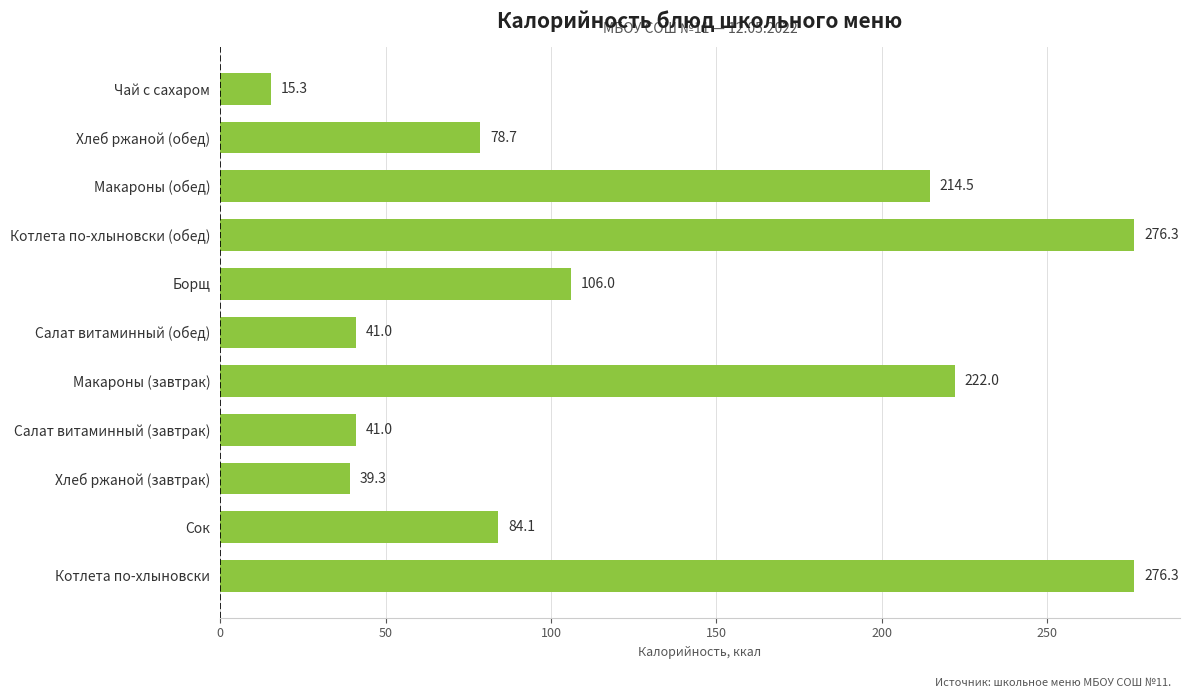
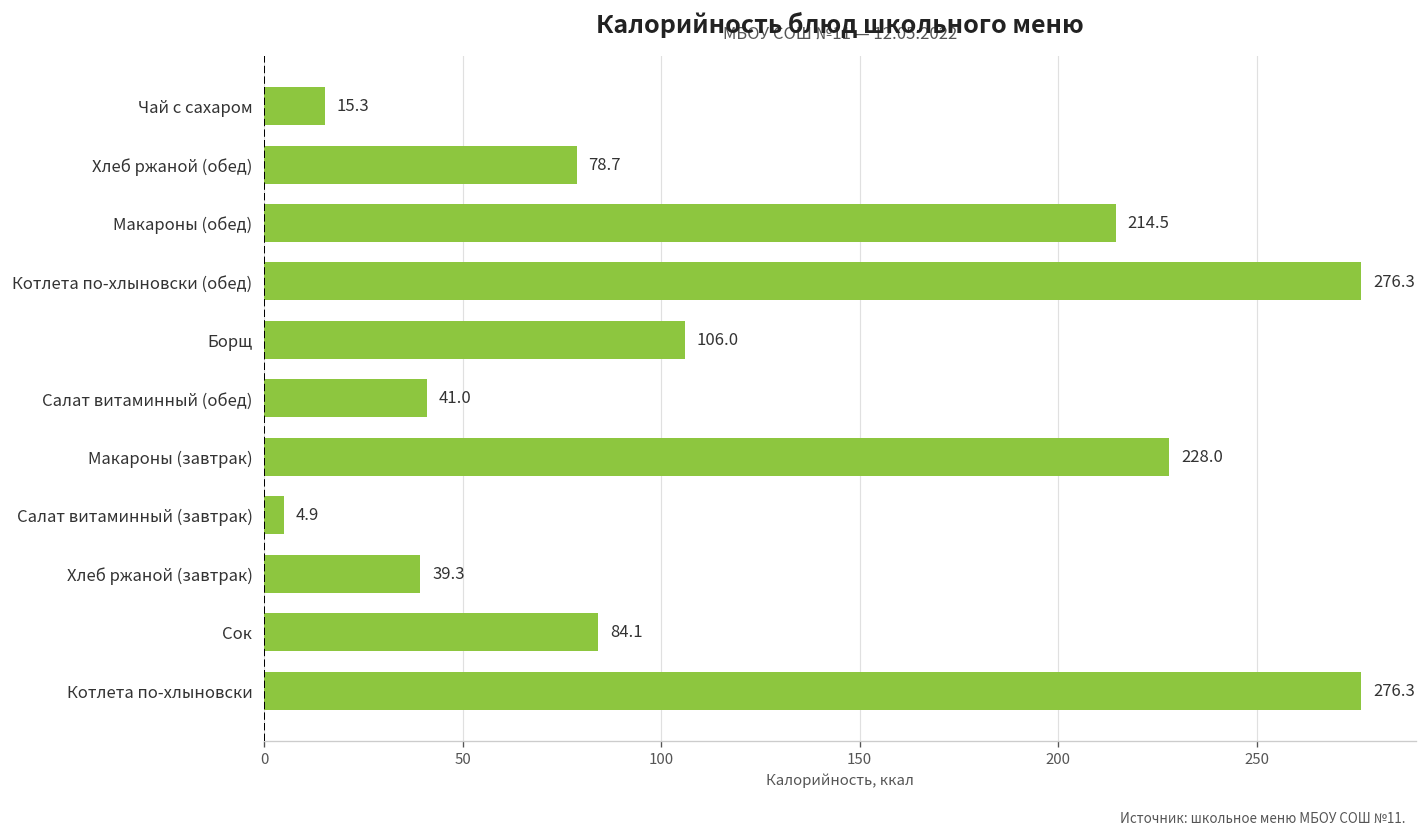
Макароны (завтрак): 222.0 -> 228.0
Салат витаминный (завтрак): 41.0 -> 4.9
